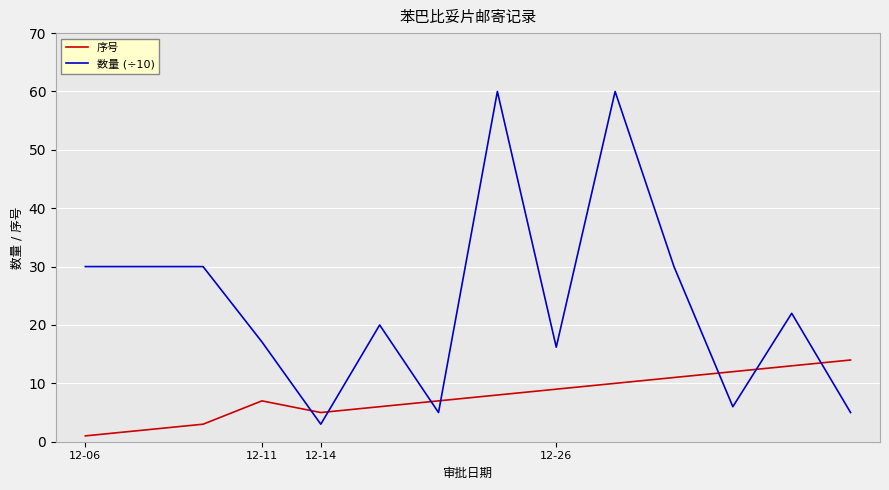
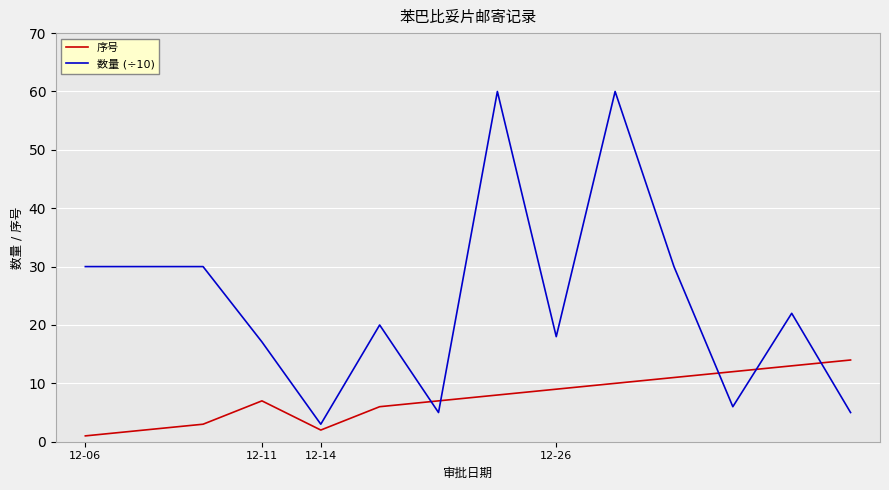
序号, 12-14: 5 -> 2
数量 (÷10), 12-26: 16 -> 18
